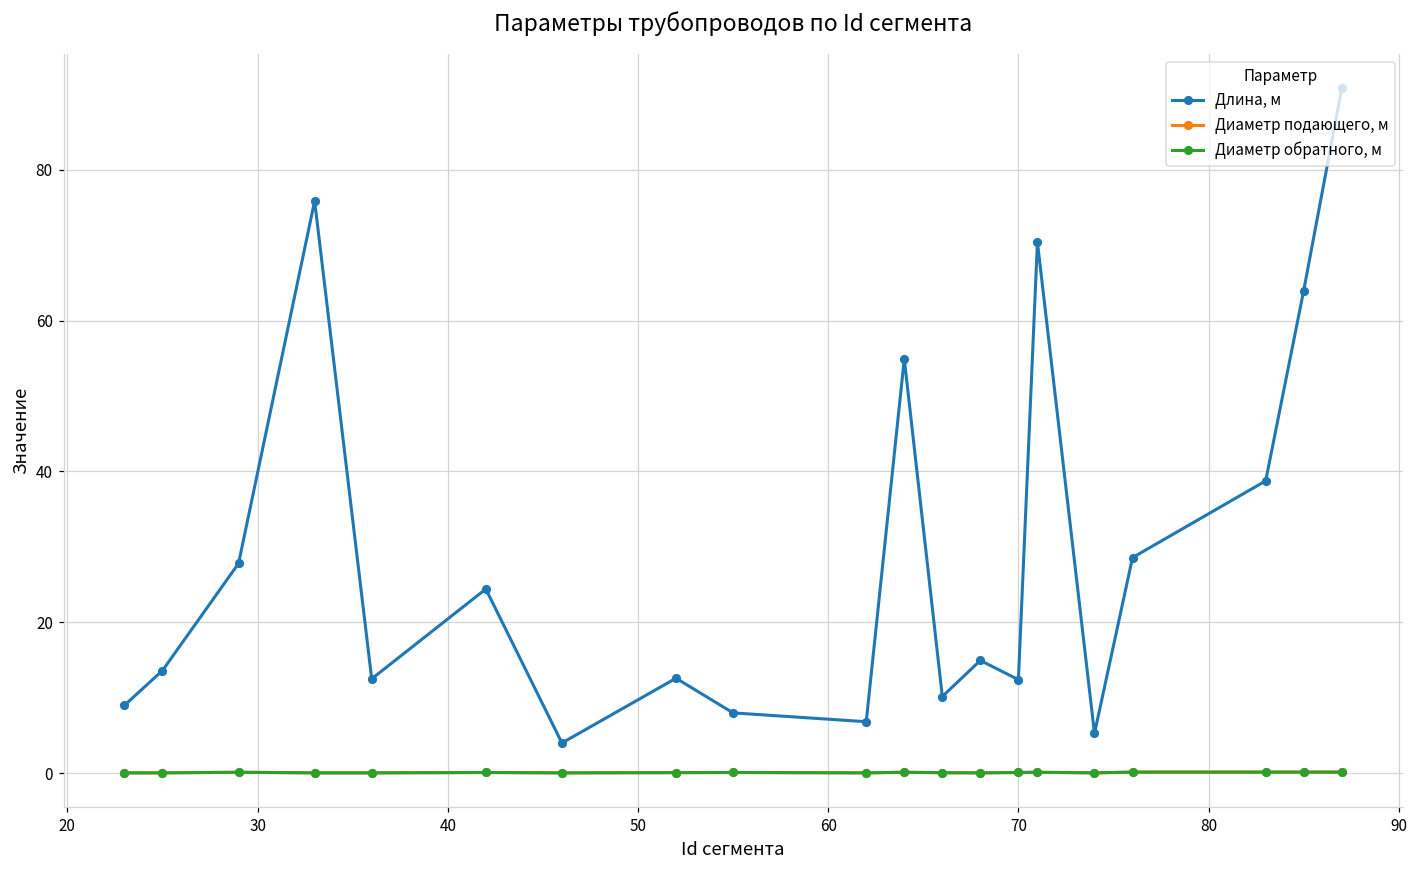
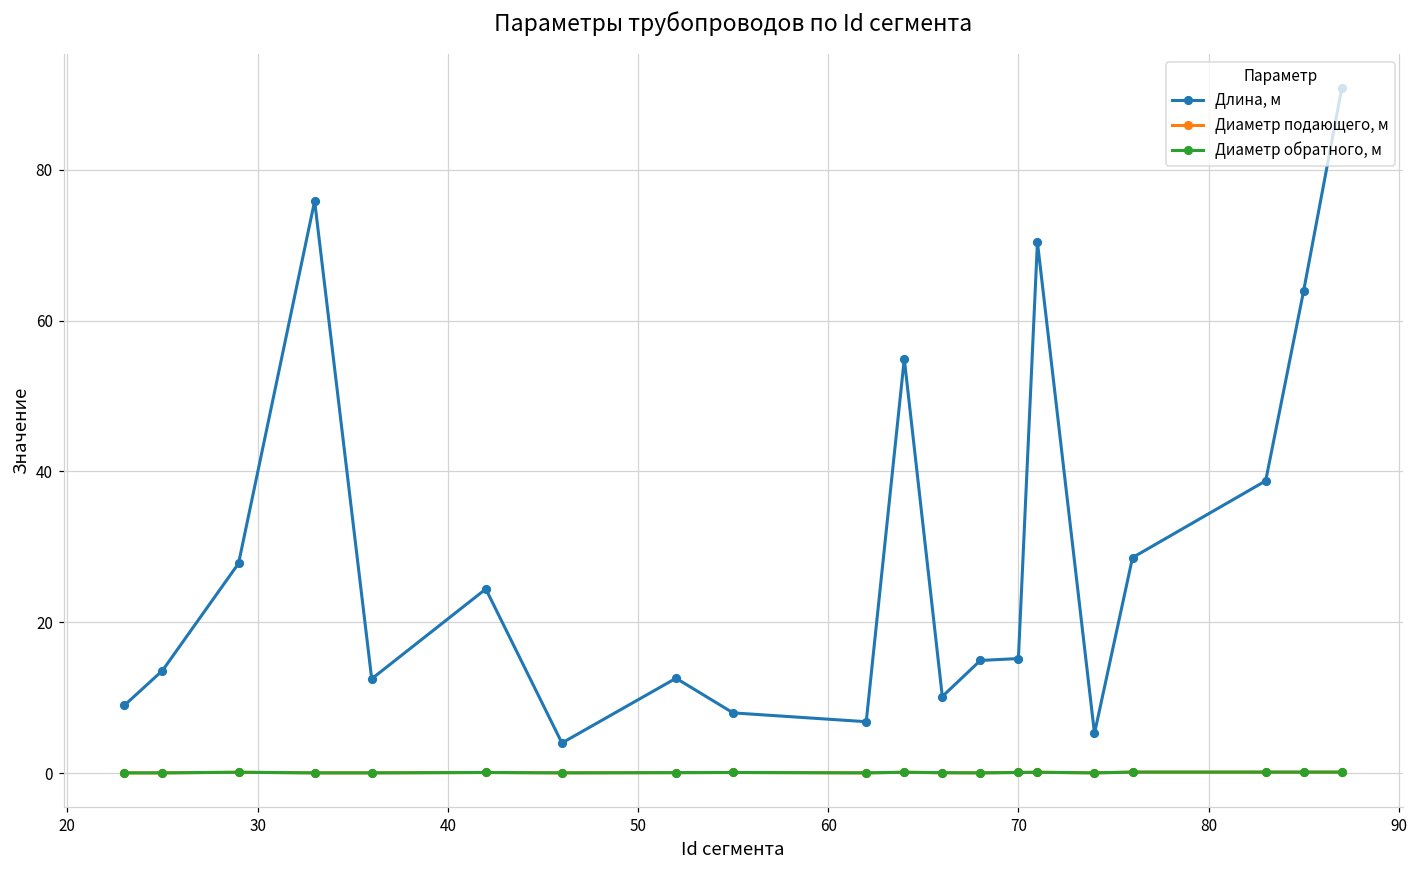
Длина, м, 70: 12 -> 15
